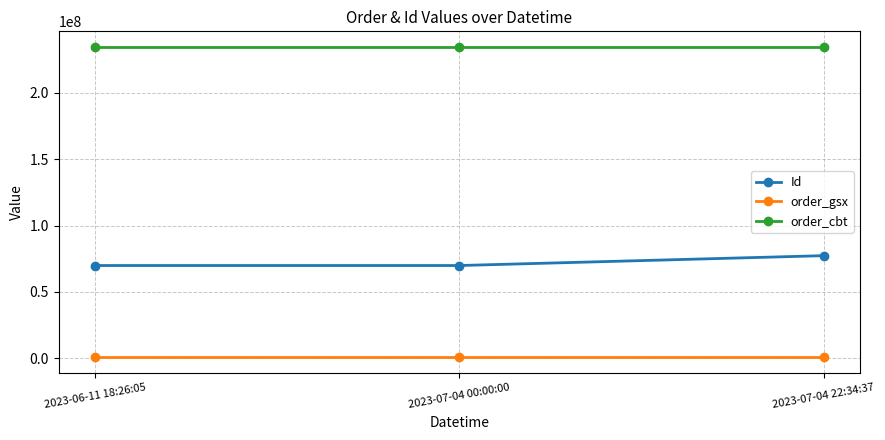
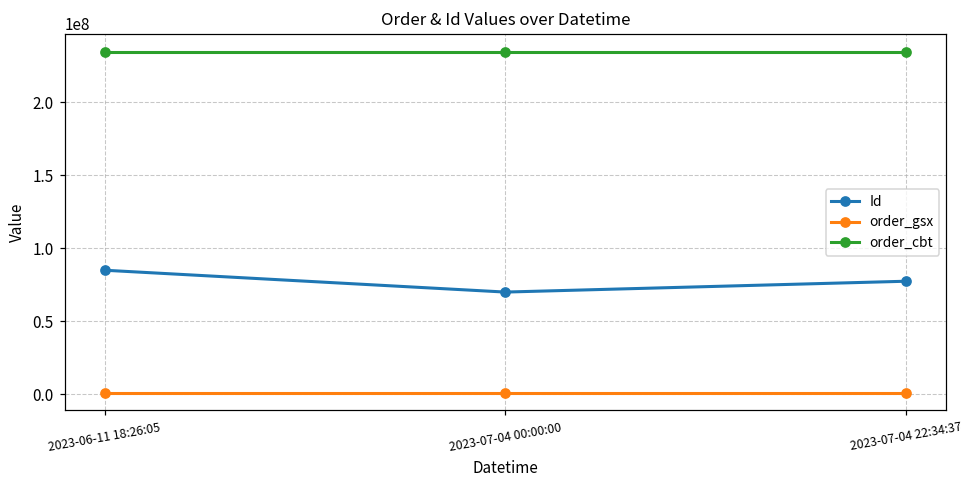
Id, 2023-06-11 18:26:05: 70000000 -> 85000000
